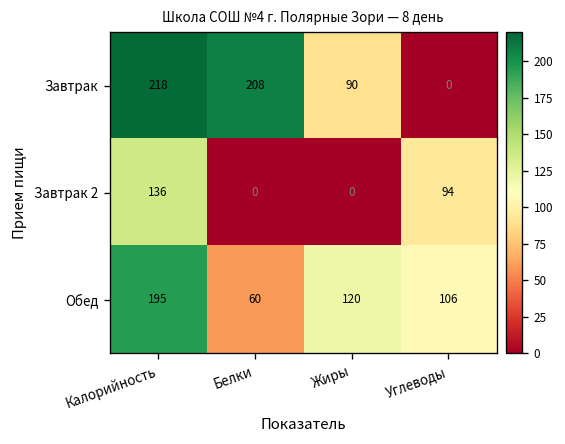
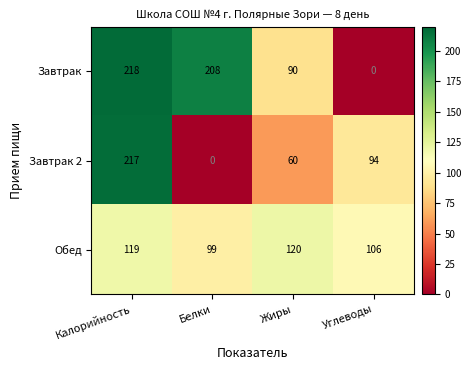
Завтрак 2, Калорийность: 136 -> 217
Завтрак 2, Жиры: 0 -> 60
Обед, Калорийность: 195 -> 119
Обед, Белки: 60 -> 99
